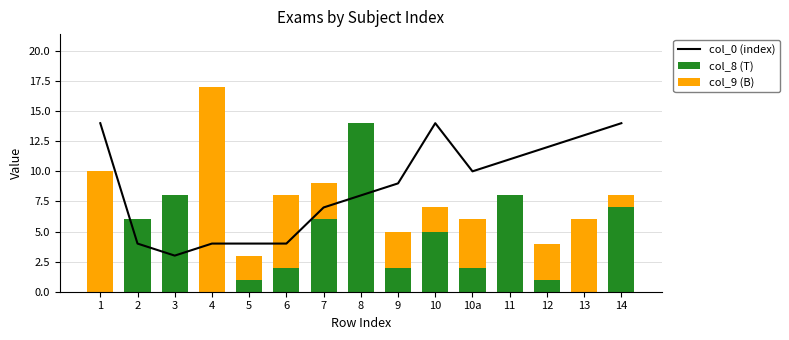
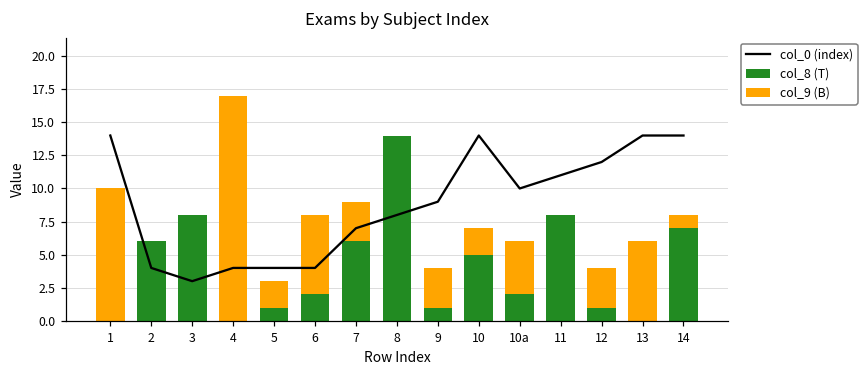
col_8 (T), 9: 2 -> 1
col_0 (index), 13: 13 -> 14
